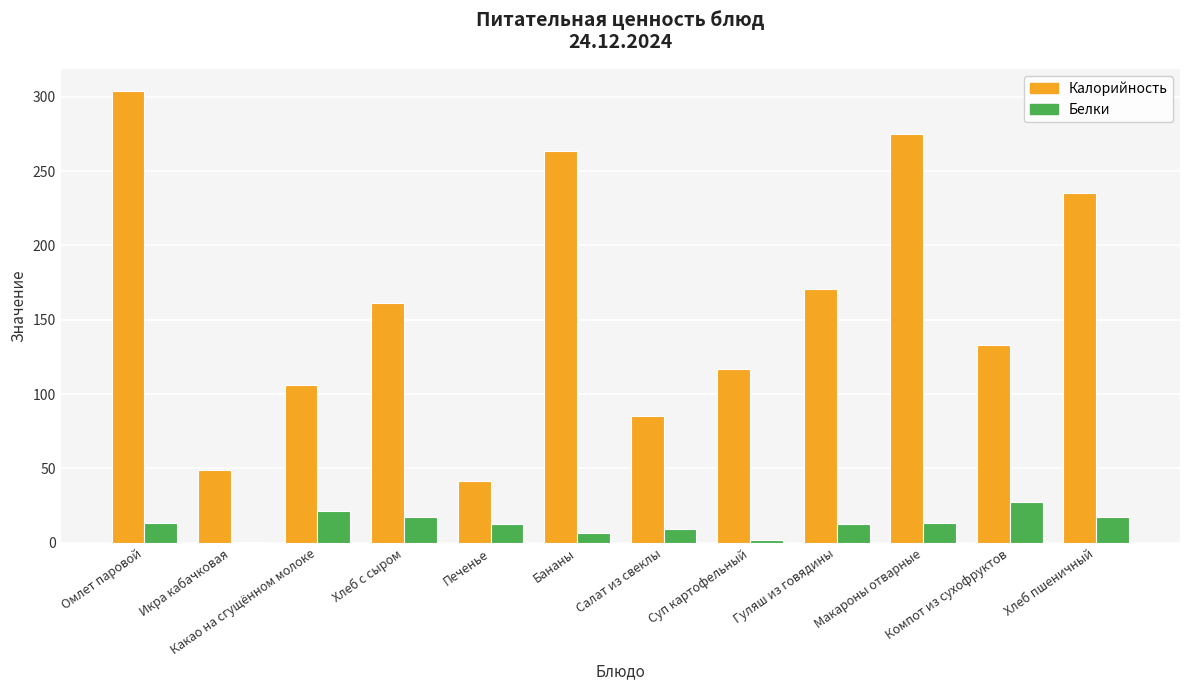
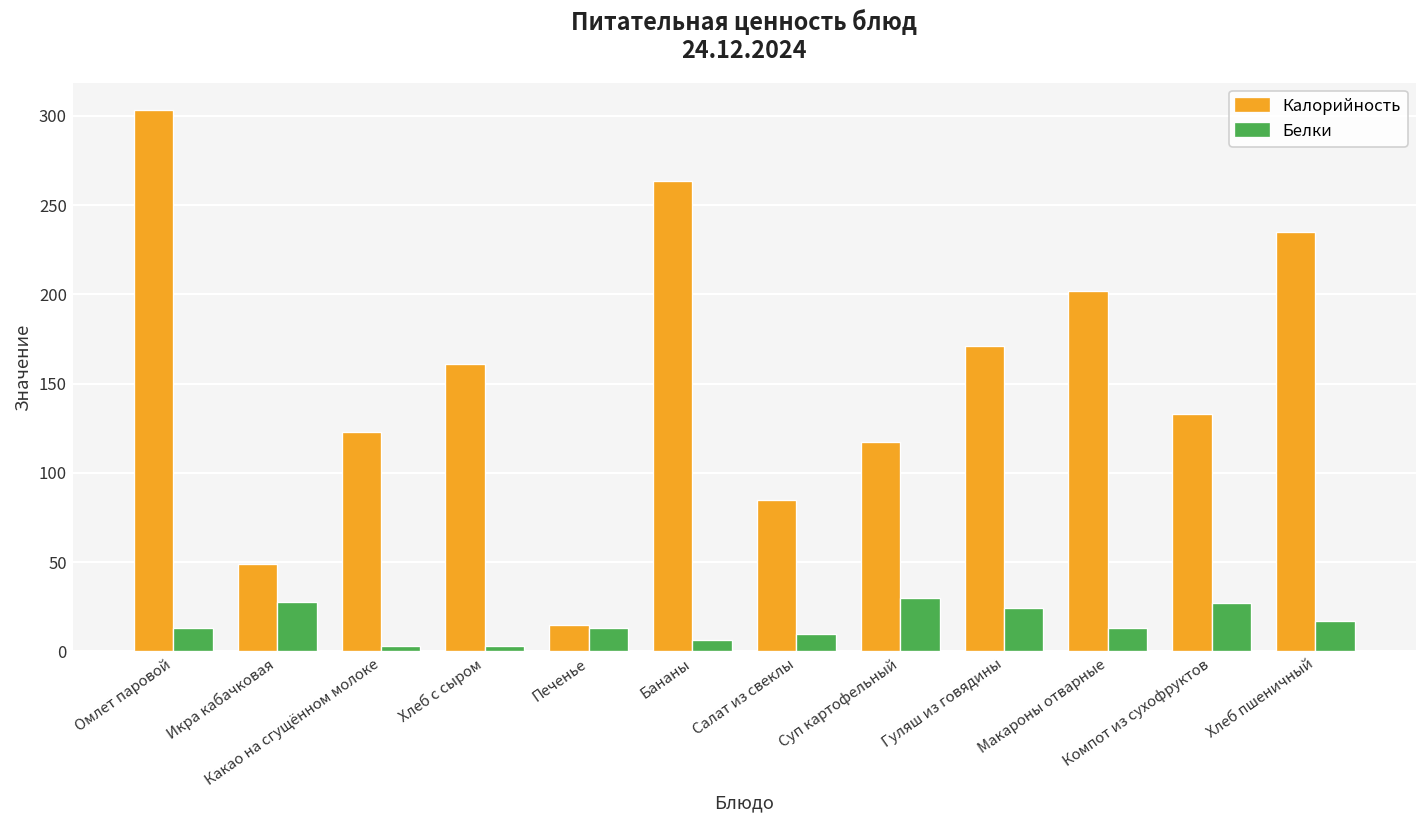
Белки, Икра кабачковая: 1 -> 28
Калорийность, Какао на сгущённом молоке: 106 -> 123
Белки, Какао на сгущённом молоке: 21 -> 3
Белки, Хлеб с сыром: 18 -> 3
Калорийность, Печенье: 42 -> 15
Белки, Суп картофельный: 2 -> 30
Белки, Гуляш из говядины: 13 -> 24
Калорийность, Макароны отварные: 275 -> 202
